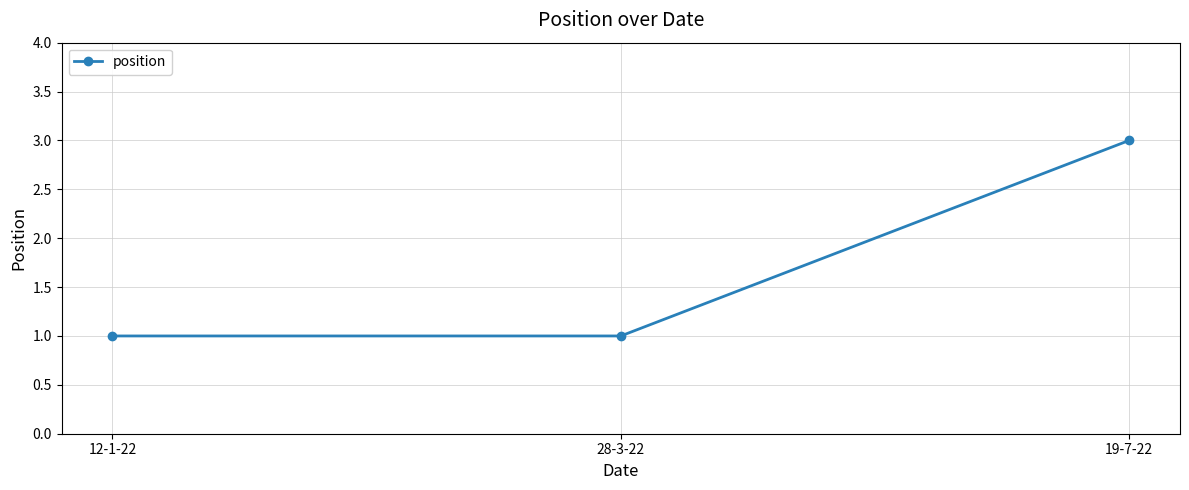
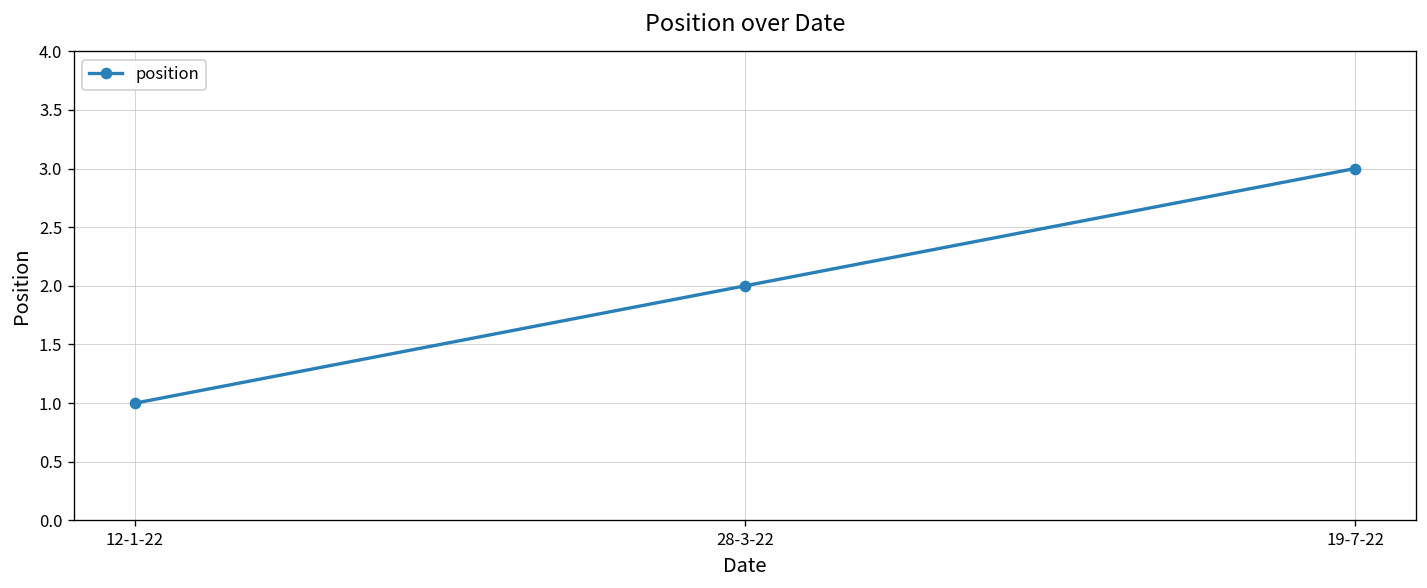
28-3-22: 1 -> 2
